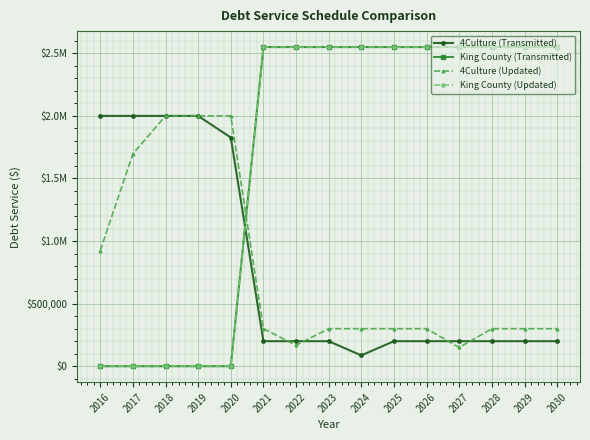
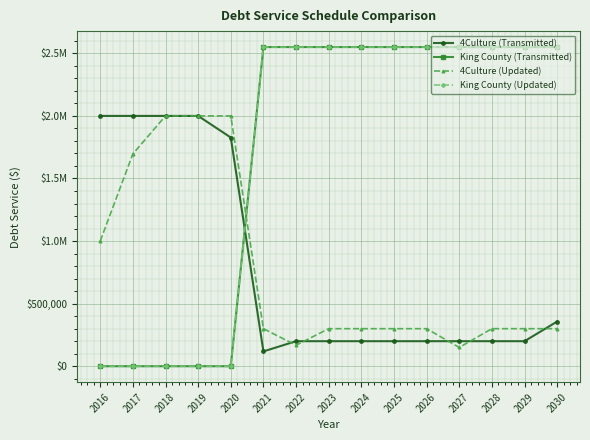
4Culture (Updated), 2016: $920,000 -> $1,000,000
4Culture (Transmitted), 2021: $200,000 -> $120,000
4Culture (Transmitted), 2024: $90,000 -> $200,000
4Culture (Transmitted), 2030: $200,000 -> $360,000
